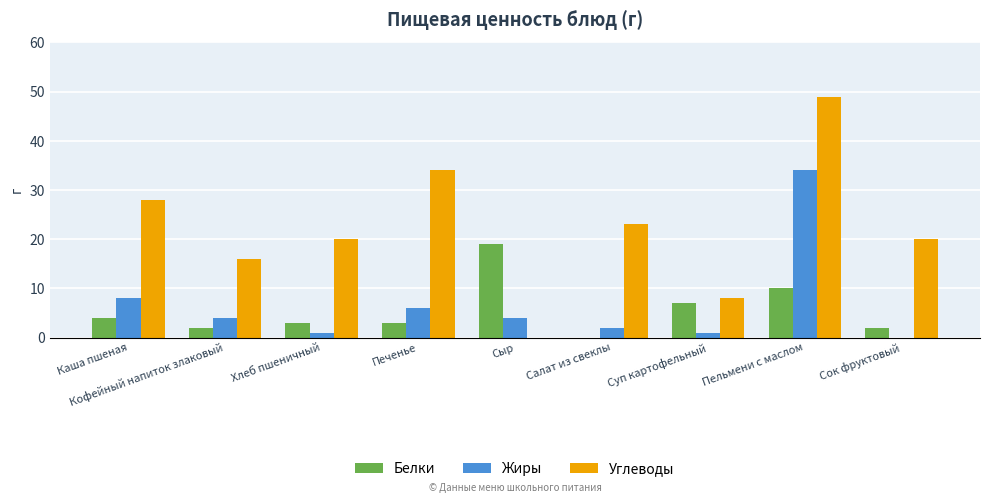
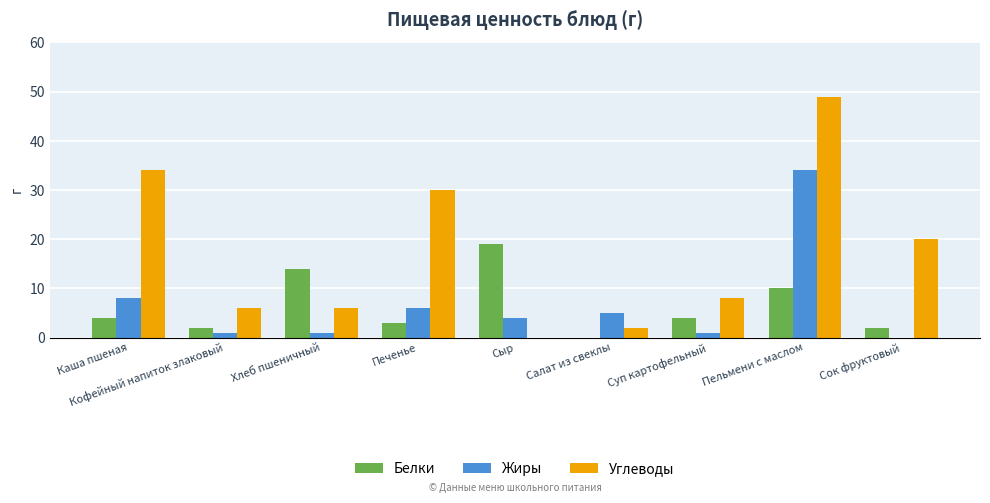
Углеводы, Каша пшеная: 28 -> 34
Жиры, Кофейный напиток злаковый: 4 -> 1
Углеводы, Кофейный напиток злаковый: 16 -> 6
Белки, Хлеб пшеничный: 3 -> 14
Углеводы, Хлеб пшеничный: 20 -> 6
Углеводы, Печенье: 34 -> 30
Жиры, Салат из свеклы: 2 -> 5
Углеводы, Салат из свеклы: 23 -> 2
Белки, Суп картофельный: 7 -> 4
